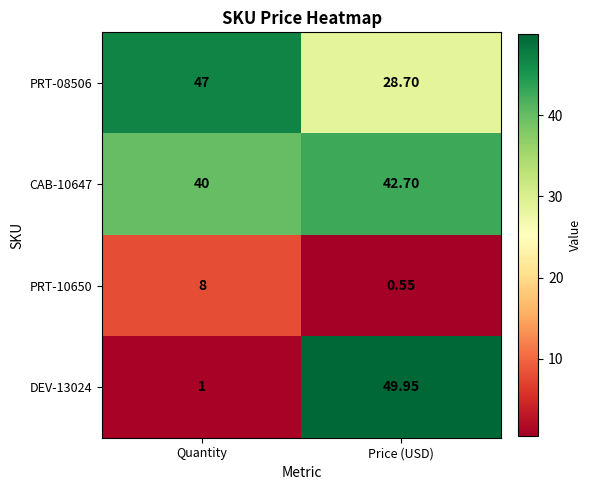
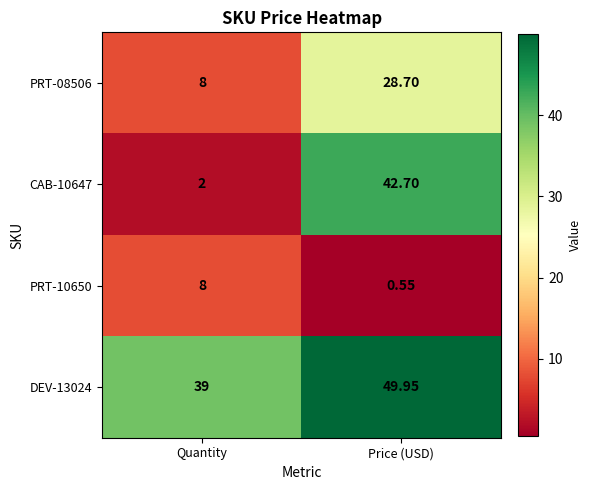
PRT-08506, Quantity: 47 -> 8
CAB-10647, Quantity: 40 -> 2
DEV-13024, Quantity: 1 -> 39
